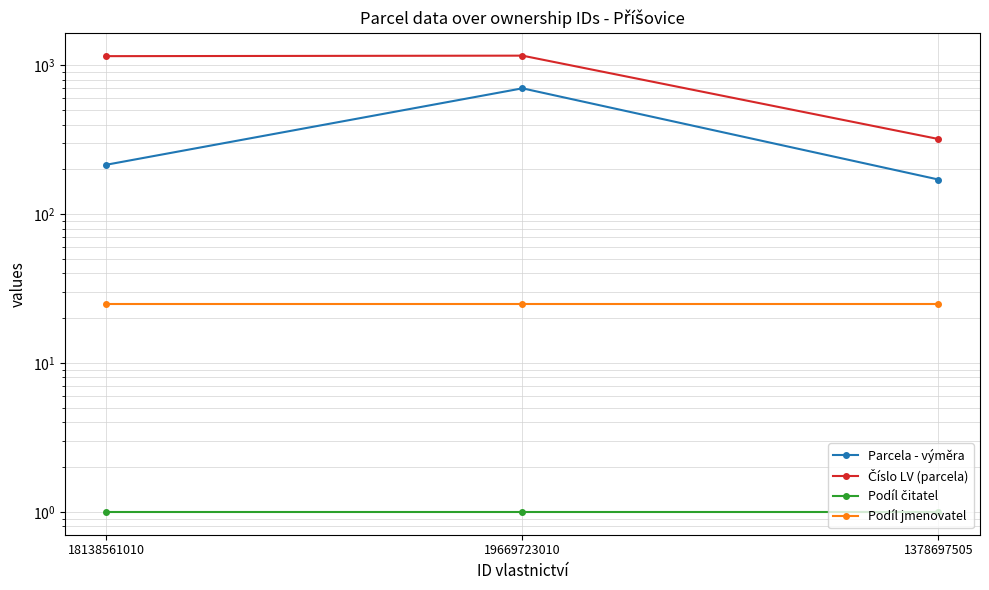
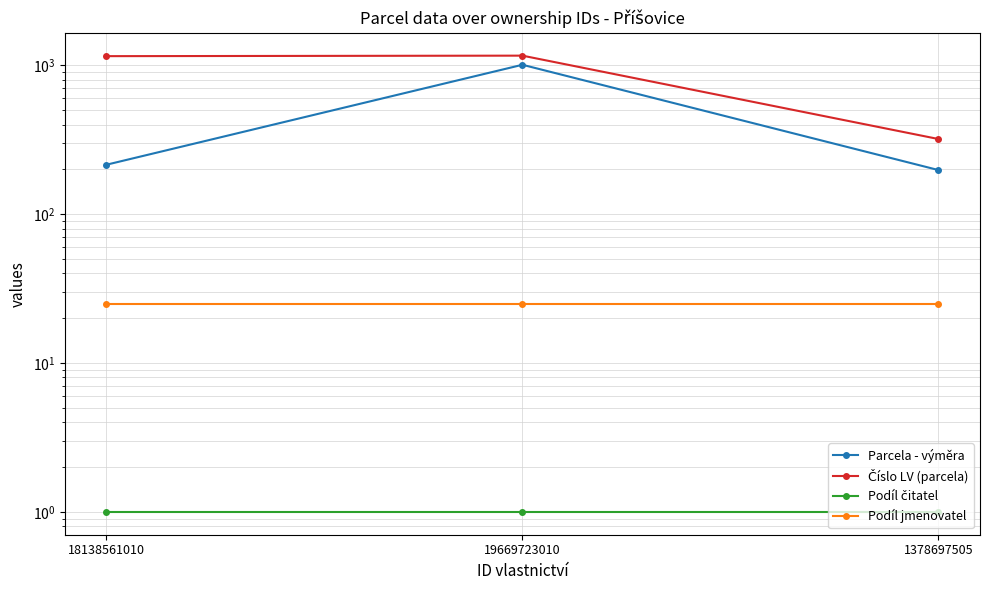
Parcela - výměra, 19669723010: 700 -> 1000
Parcela - výměra, 1378697505: 170 -> 200
